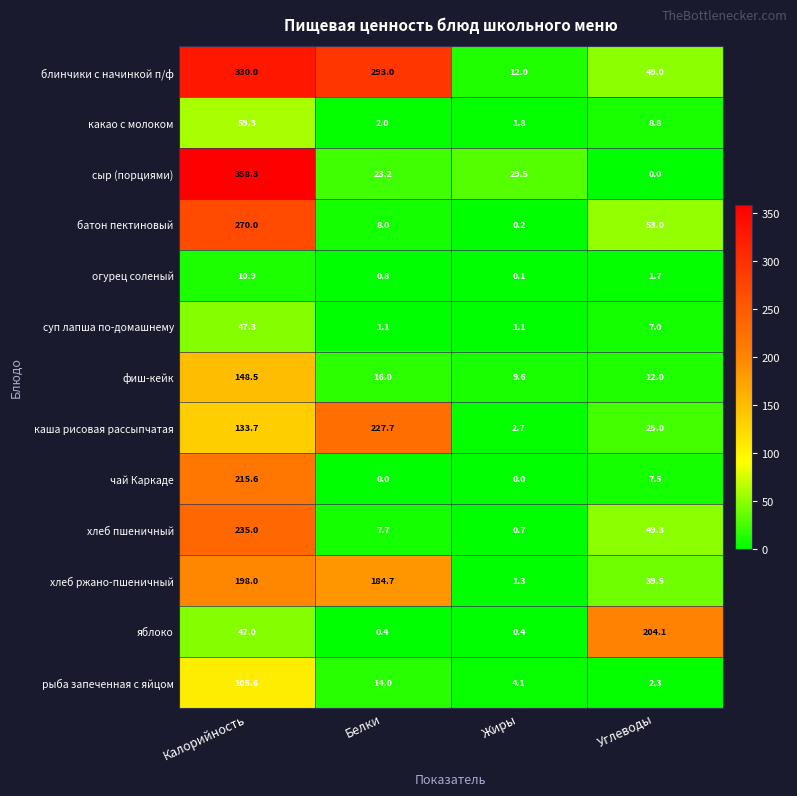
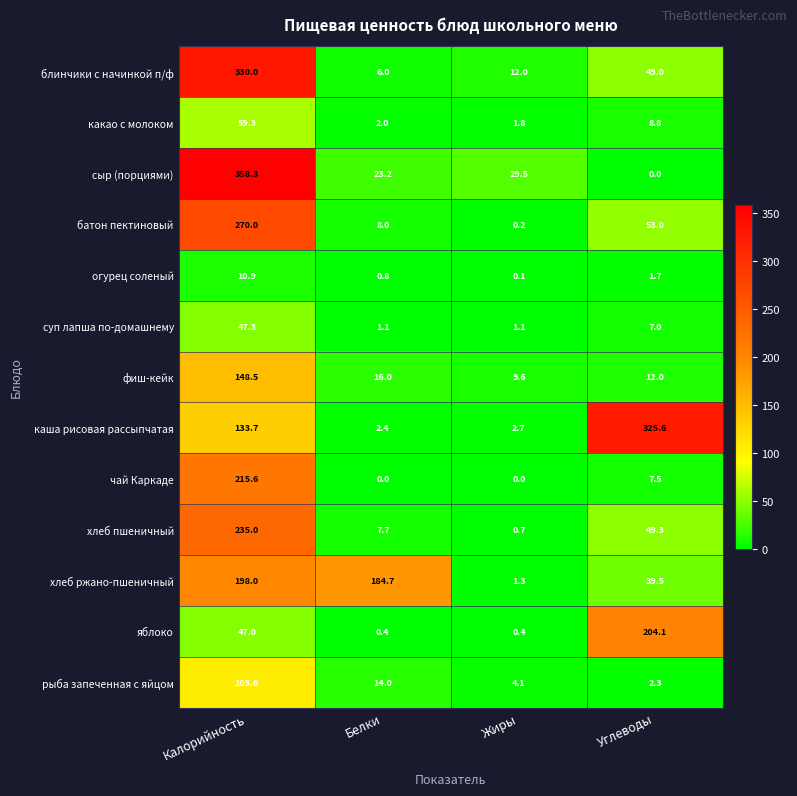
блинчики с начинкой п/ф, Белки: 293.0 -> 6.0
каша рисовая рассыпчатая, Белки: 227.7 -> 2.4
каша рисовая рассыпчатая, Углеводы: 25.0 -> 325.6
